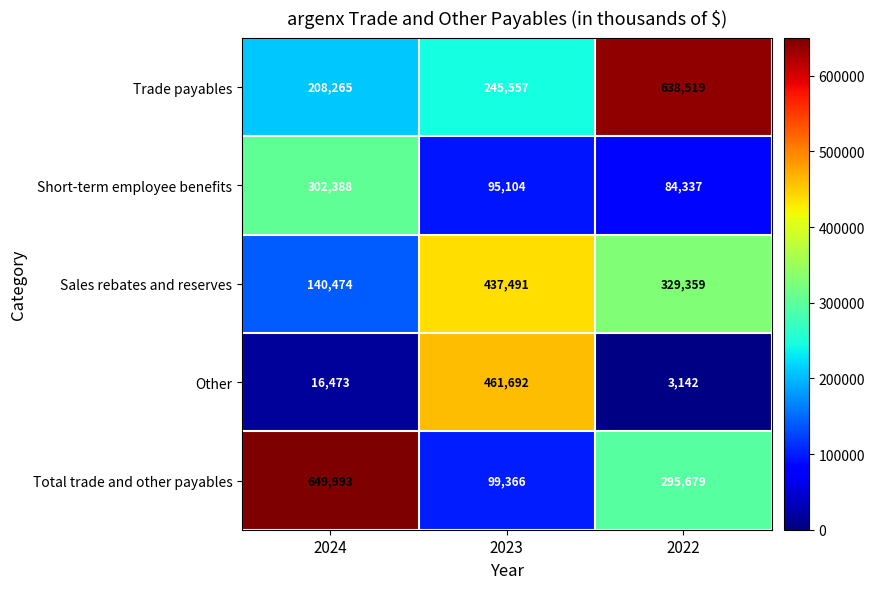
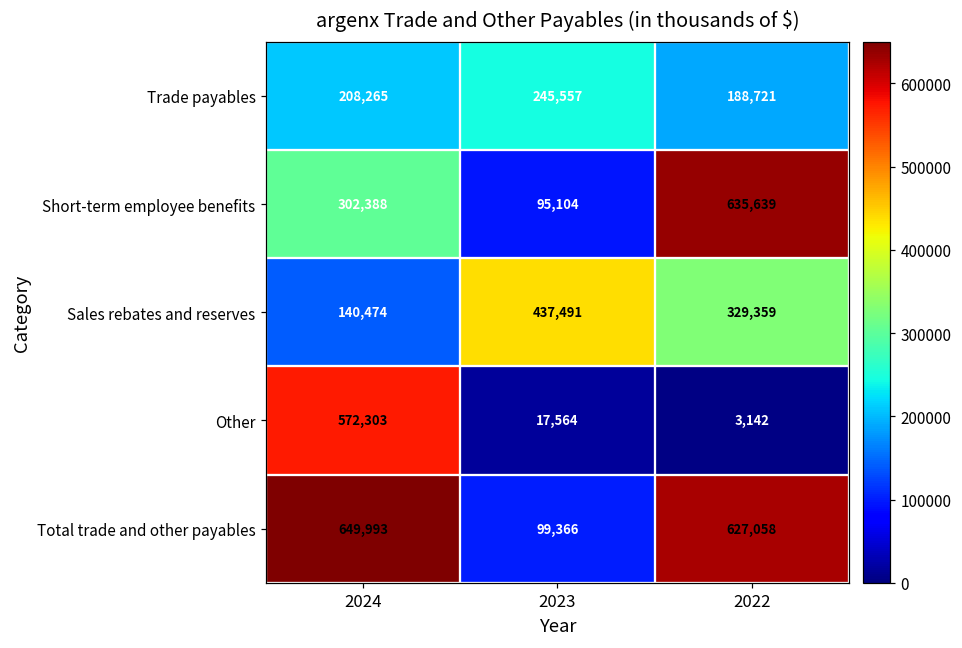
Trade payables, 2022: 638,519 -> 188,721
Short-term employee benefits, 2022: 84,337 -> 635,639
Other, 2024: 16,473 -> 572,303
Other, 2023: 461,692 -> 17,564
Total trade and other payables, 2022: 295,679 -> 627,058
